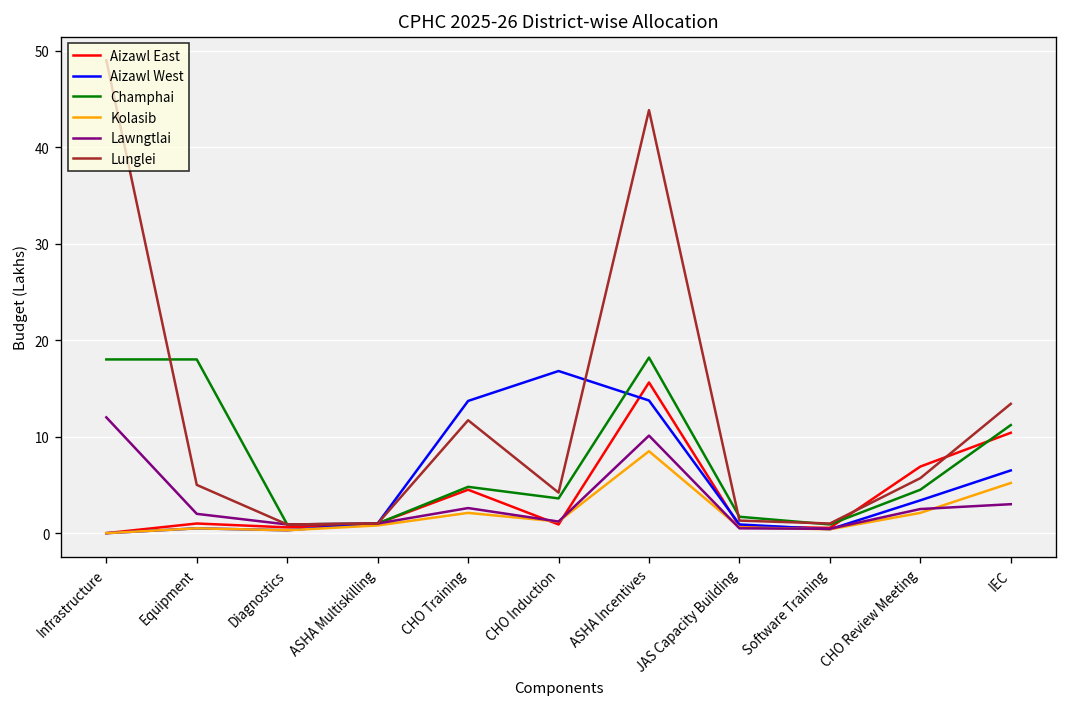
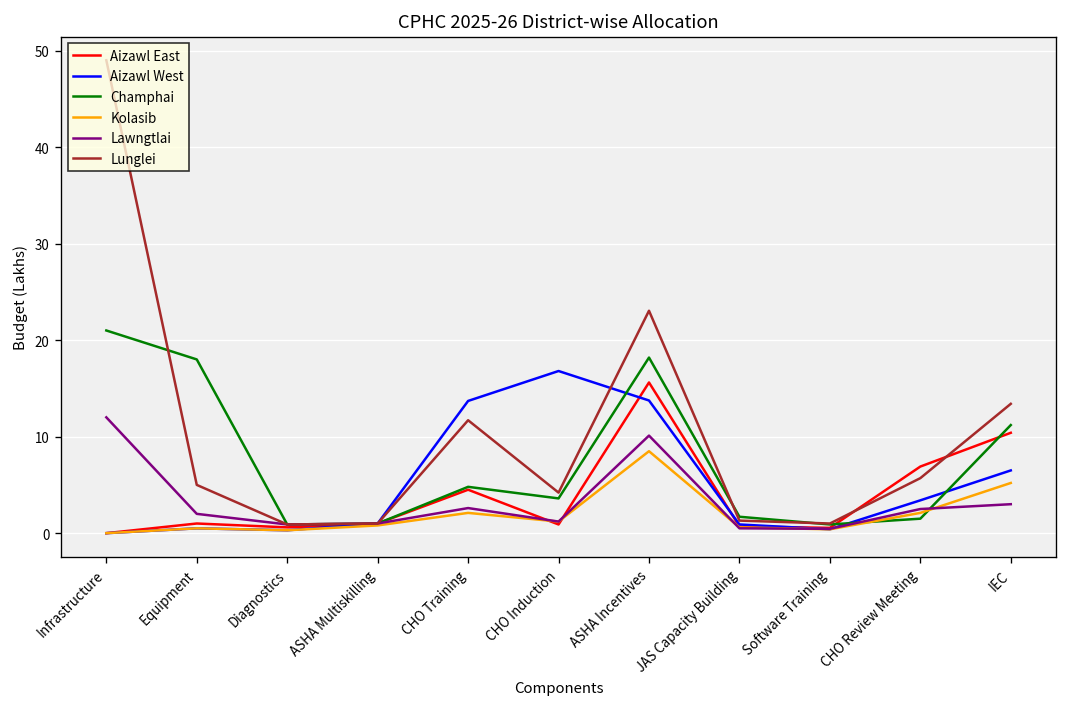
Champhai, Infrastructure: 18 -> 21
Lunglei, ASHA Incentives: 44 -> 23
Champhai, CHO Review Meeting: 5 -> 2
